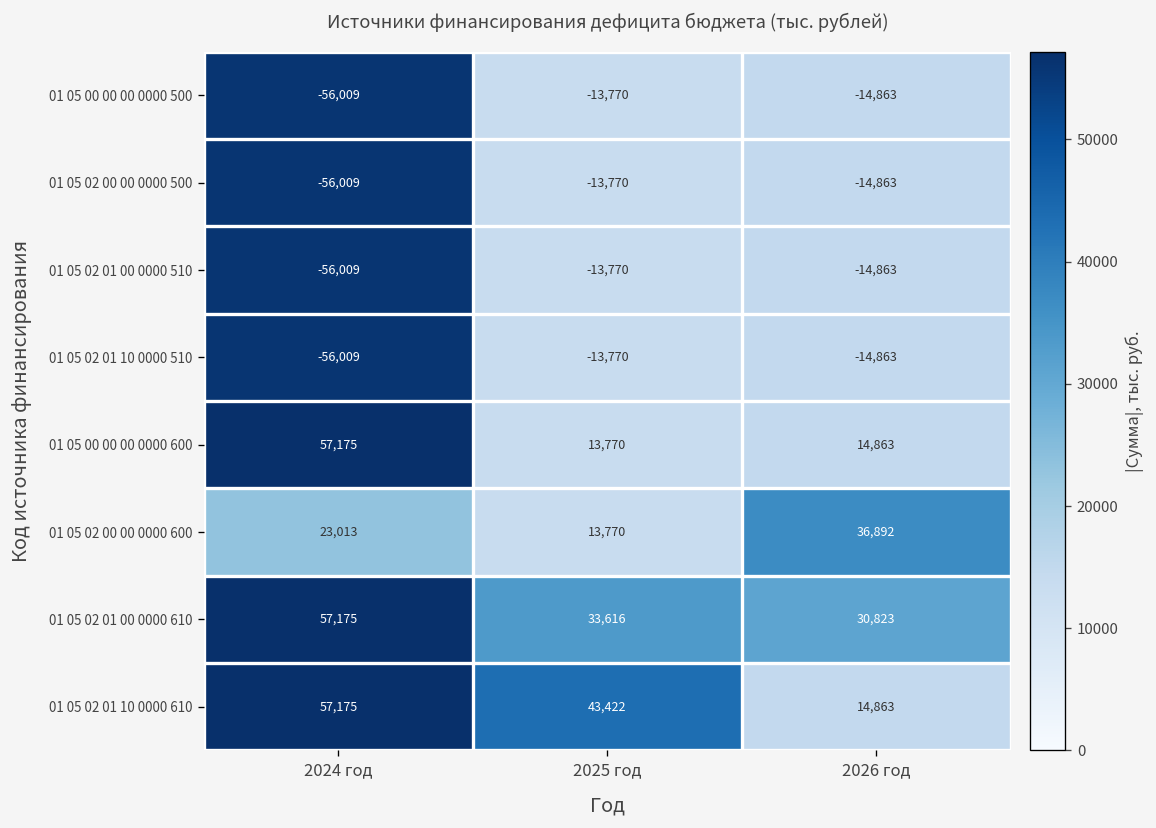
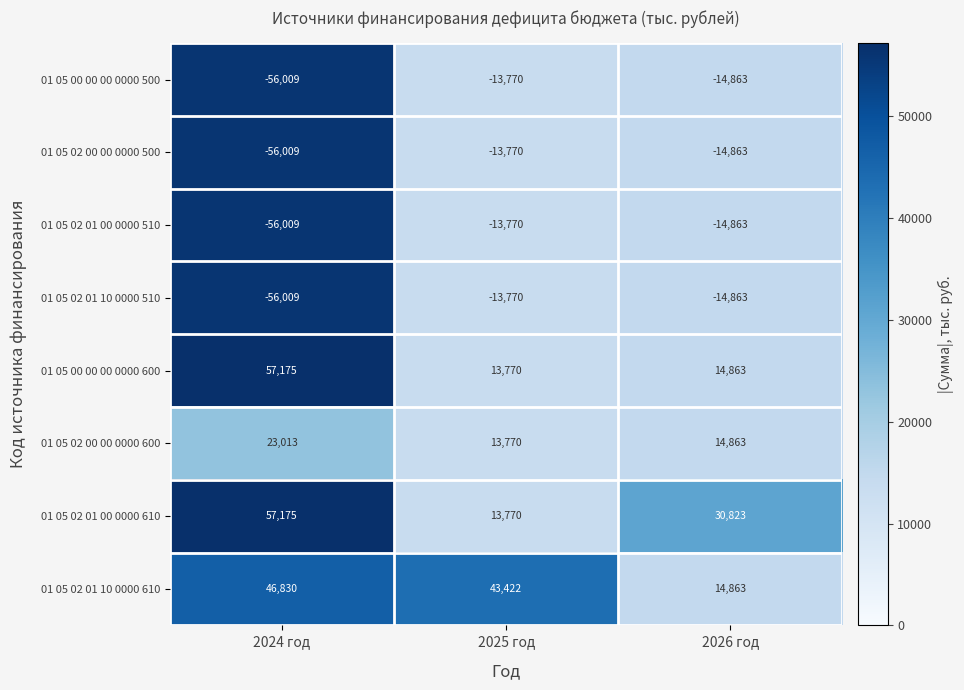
01 05 02 00 00 0000 600, 2026 год: 36,892 -> 14,863
01 05 02 01 00 0000 610, 2025 год: 33,616 -> 13,770
01 05 02 01 10 0000 610, 2024 год: 57,175 -> 46,830
